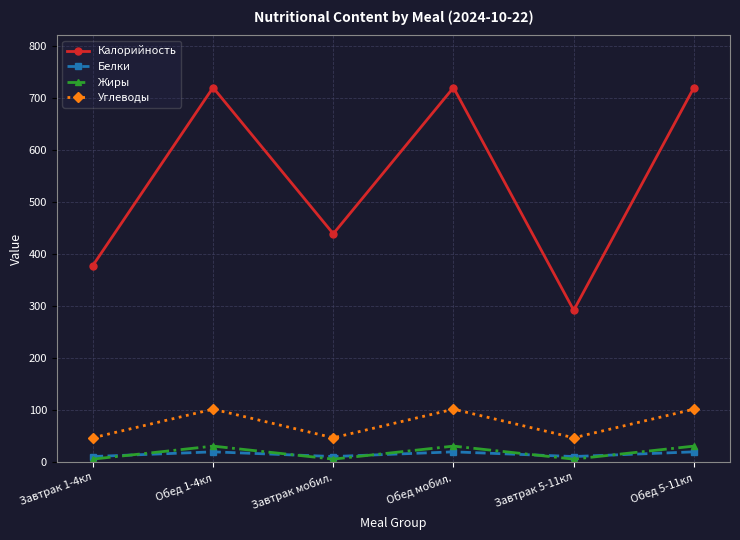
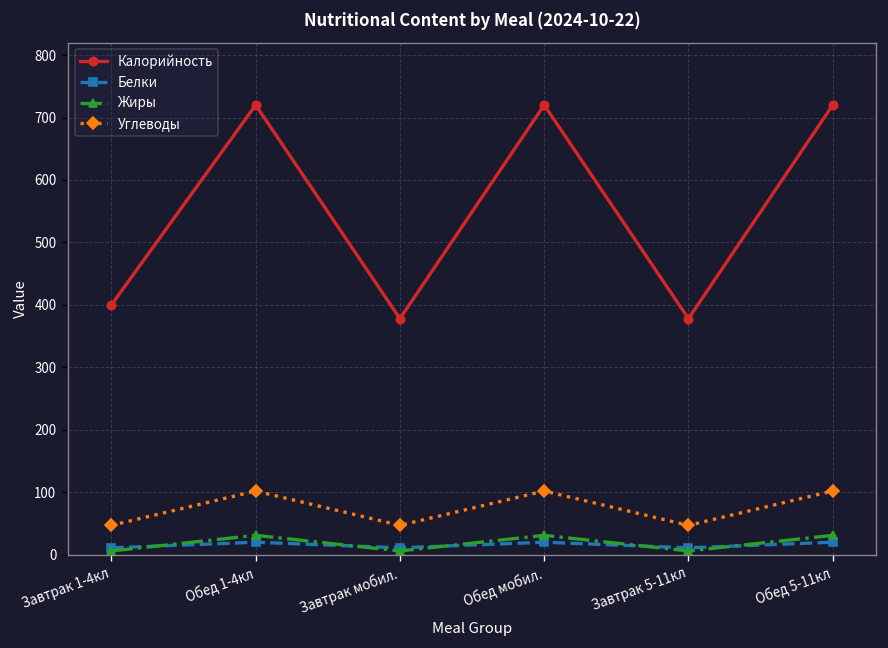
Калорийность, Завтрак 1-4кл: 380 -> 400
Калорийность, Завтрак мобил.: 440 -> 380
Калорийность, Завтрак 5-11кл: 290 -> 380
